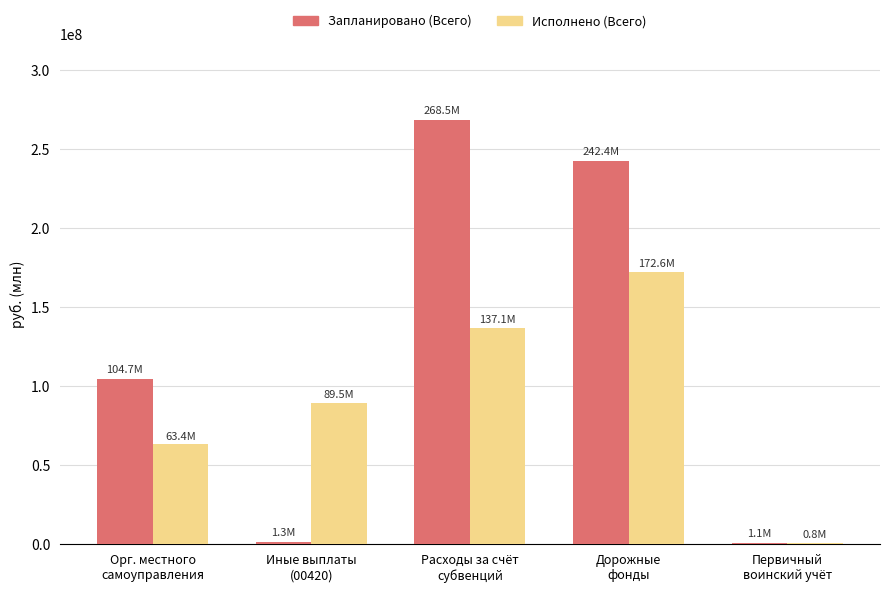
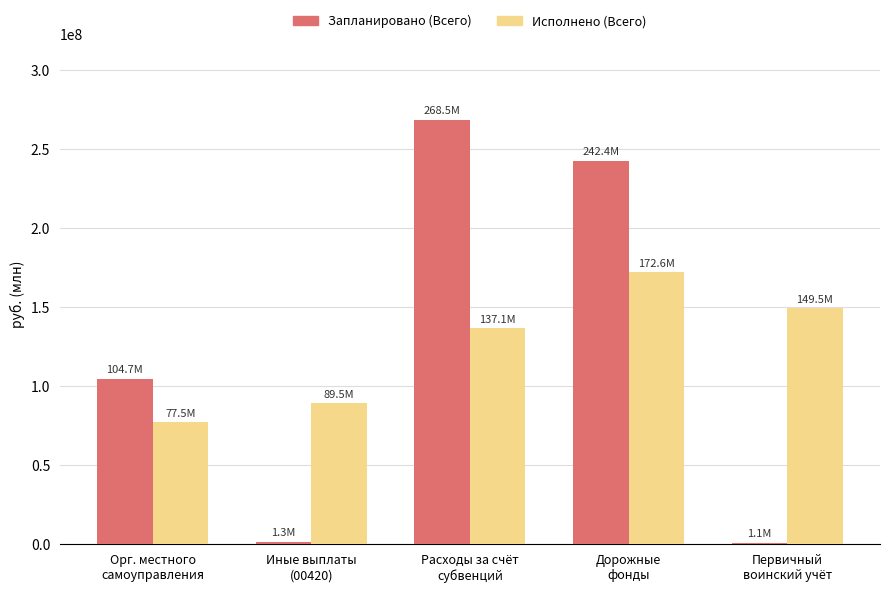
Исполнено (Всего), Орг. местного самоуправления: 63.4M -> 77.5M
Исполнено (Всего), Первичный воинский учёт: 0.8M -> 149.5M
